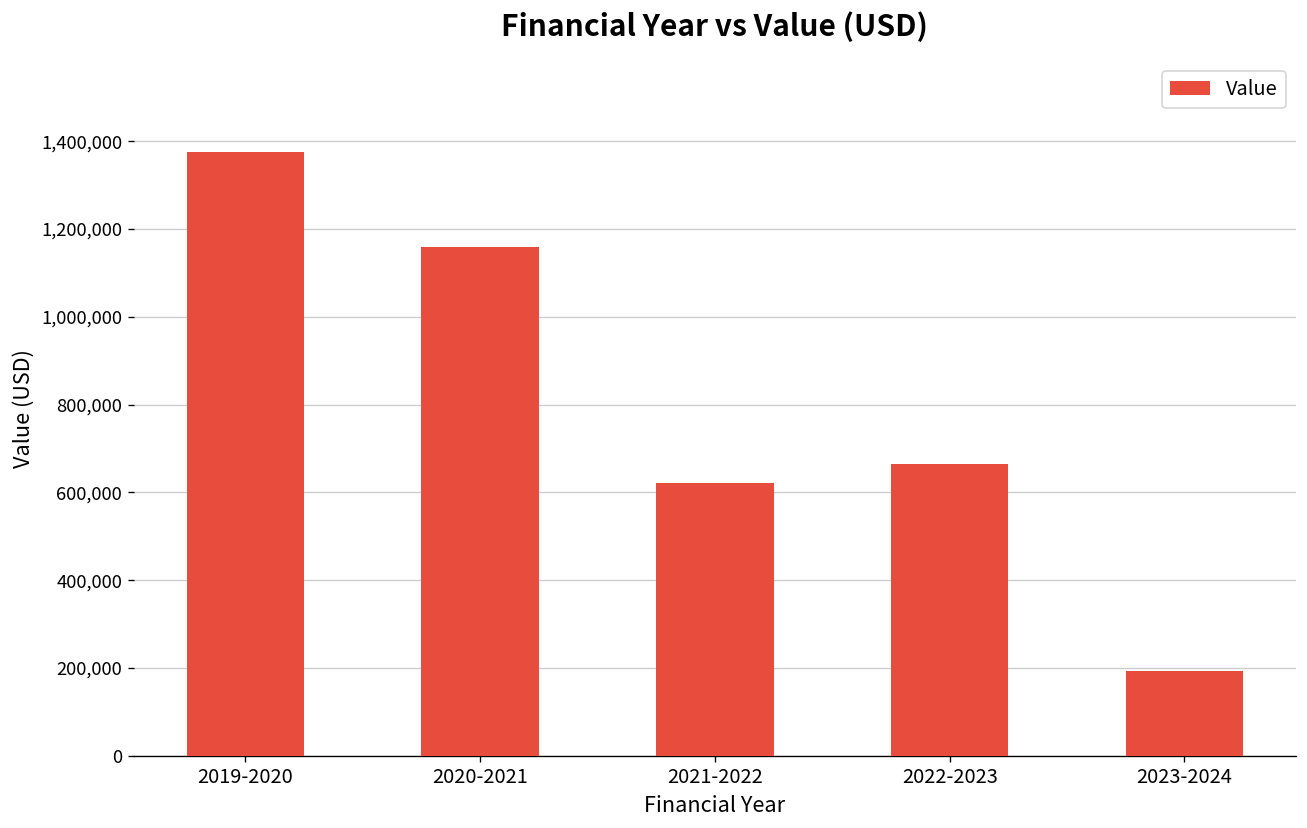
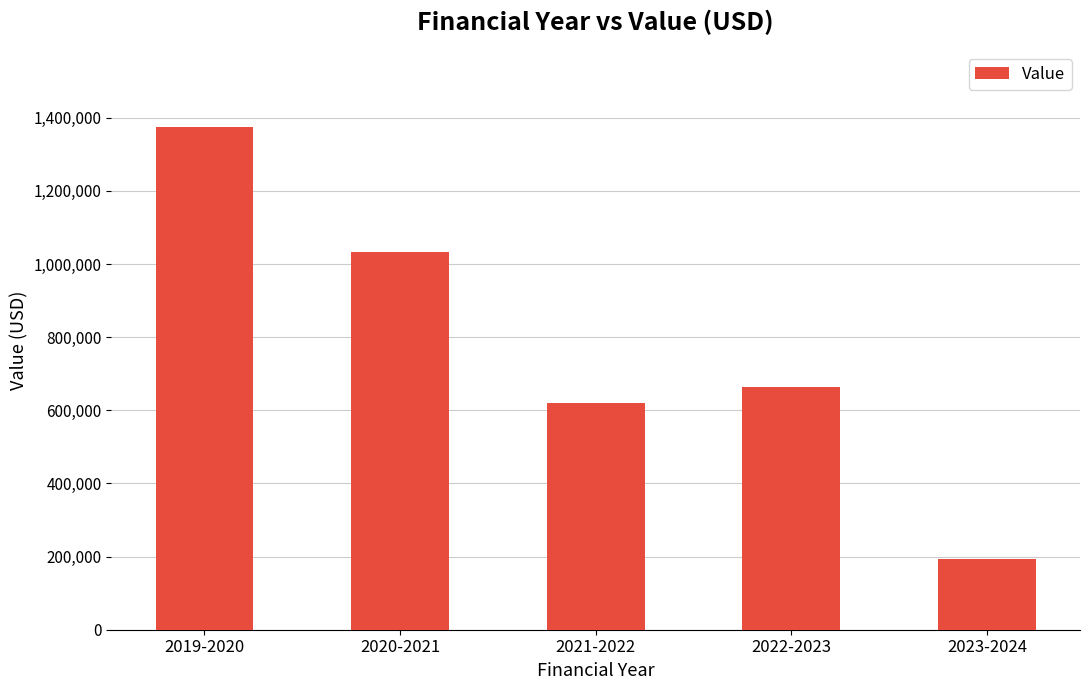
2020-2021: 1,160,000 -> 1,030,000
